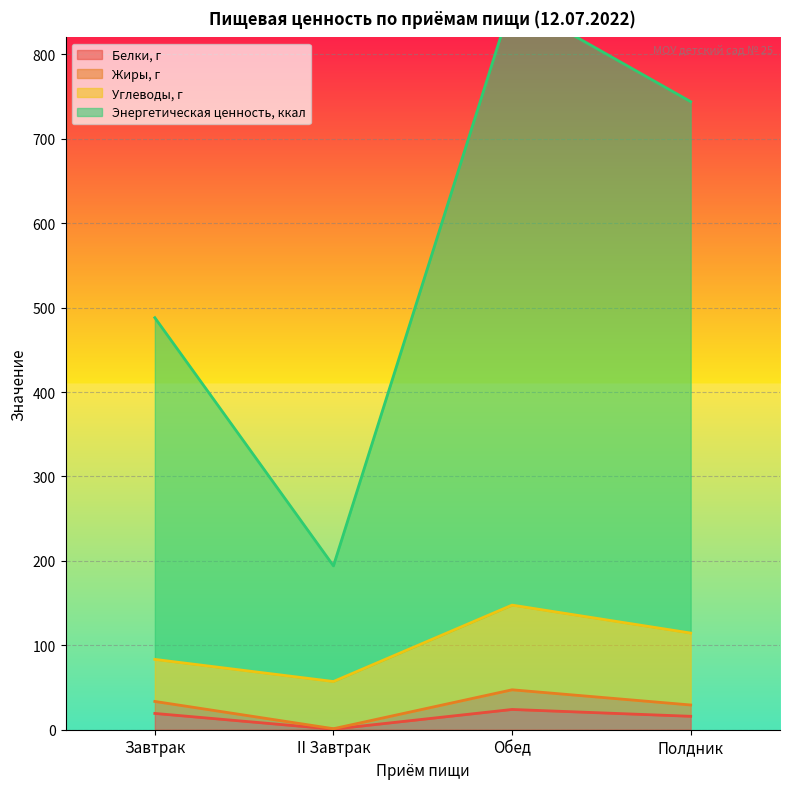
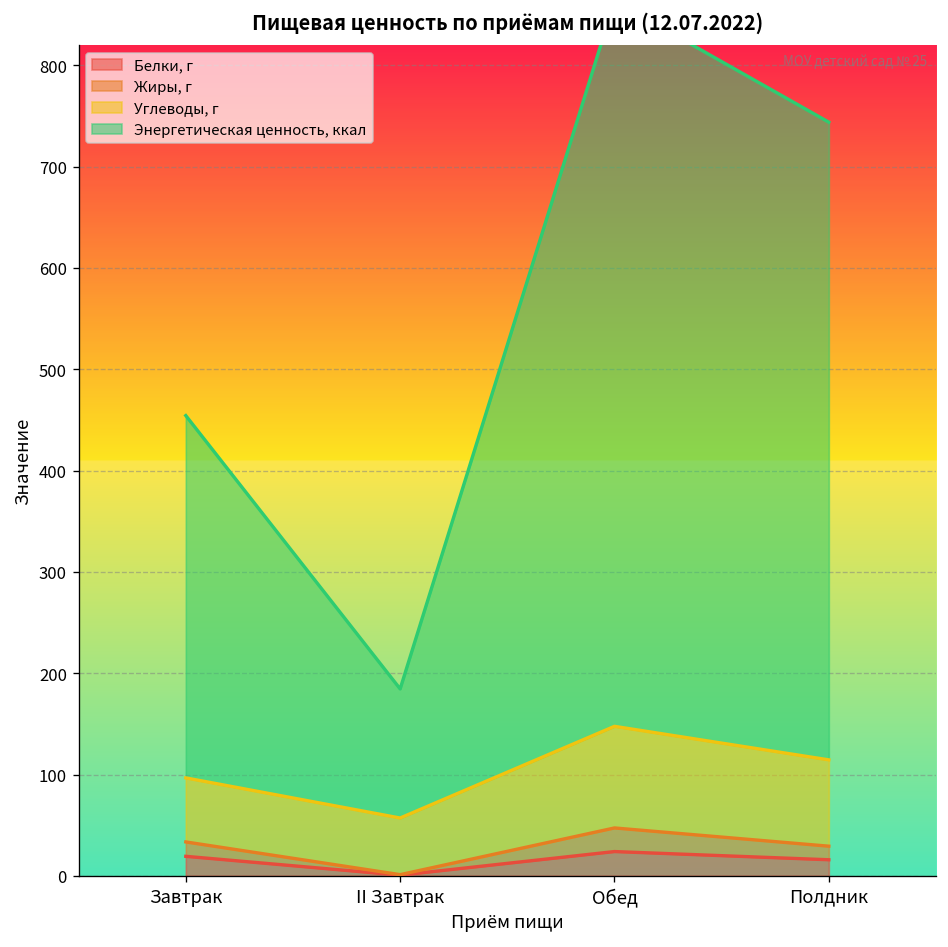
Углеводы, г, Завтрак: 50 -> 60
Энергетическая ценность, ккал, Завтрак: 400 -> 360
Энергетическая ценность, ккал, II Завтрак: 140 -> 130
